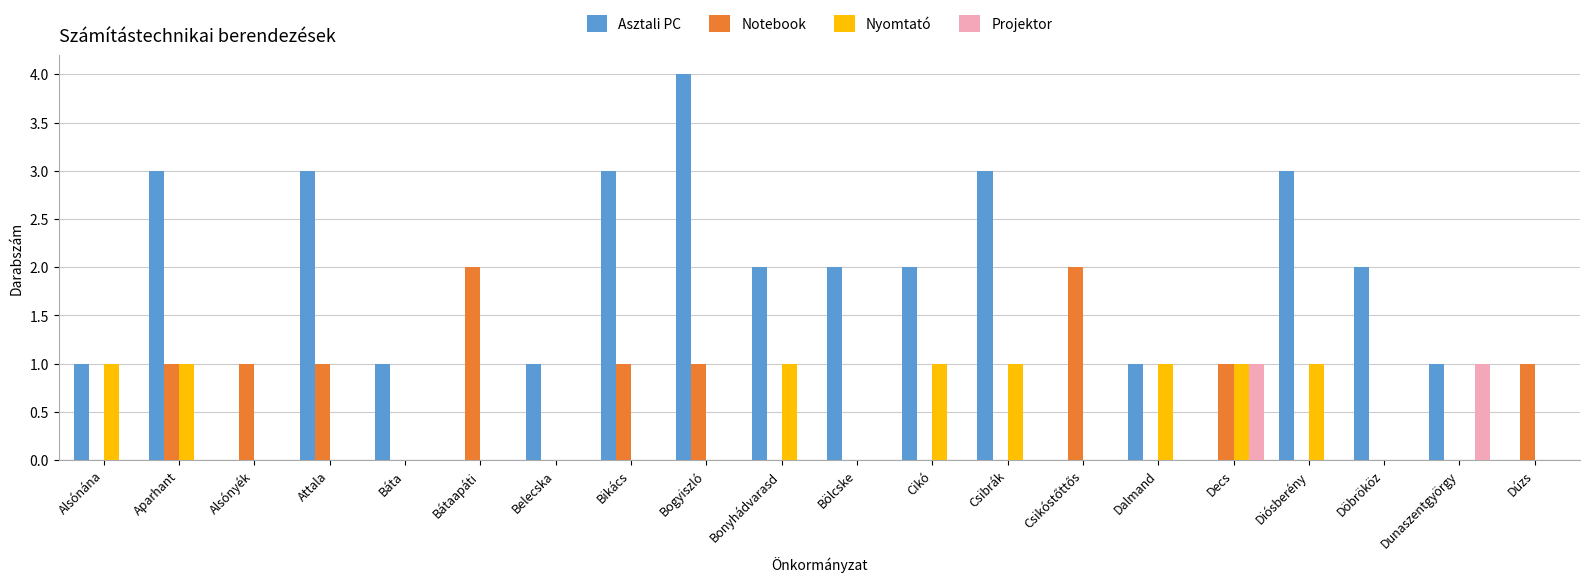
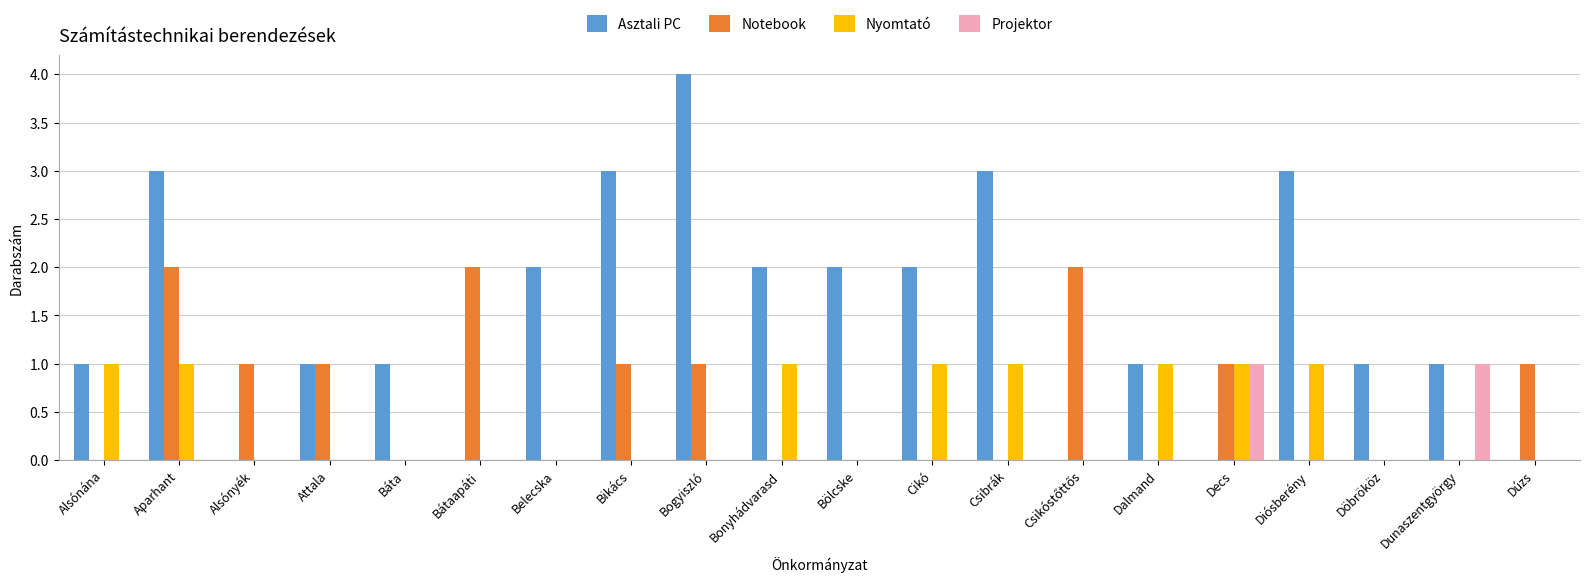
Notebook, Aparhant: 1 -> 2
Asztali PC, Attala: 3 -> 1
Asztali PC, Belecska: 1 -> 2
Asztali PC, Döbrököz: 2 -> 1
